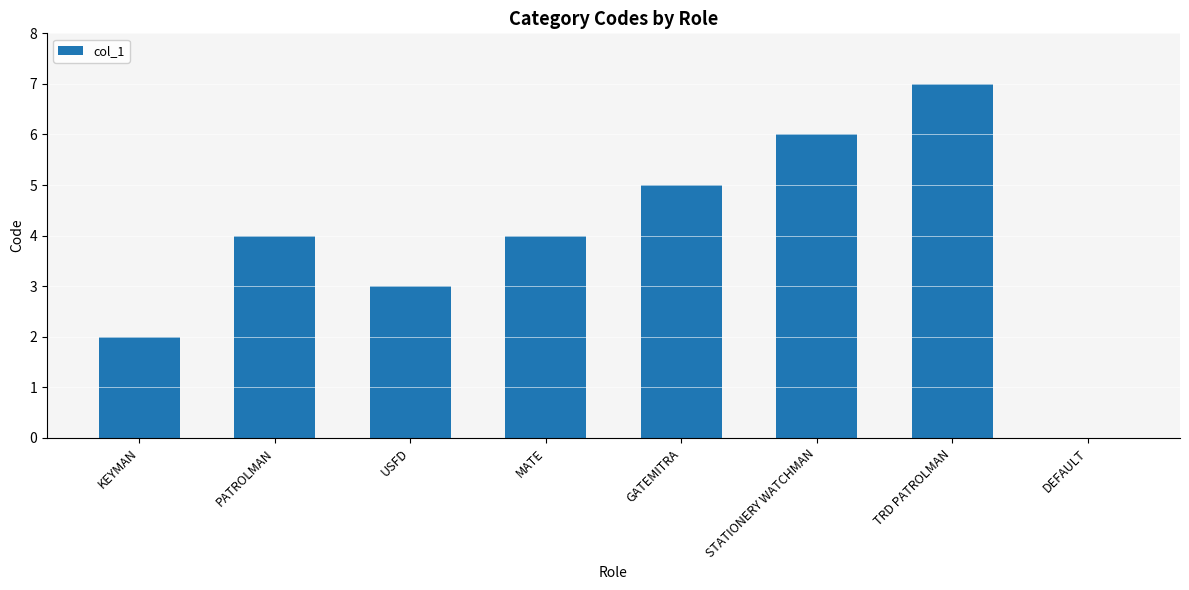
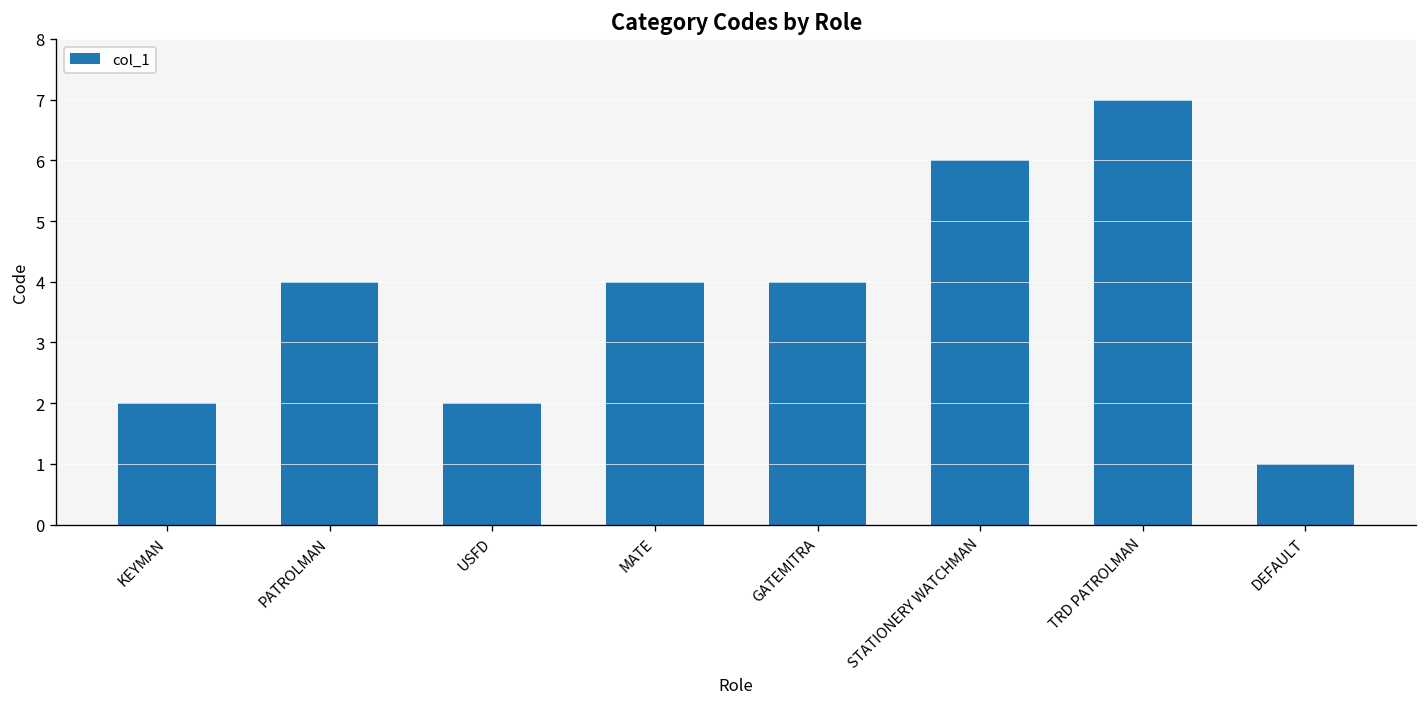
USFD: 3 -> 2
GATEMITRA: 5 -> 4
DEFAULT: 0 -> 1
